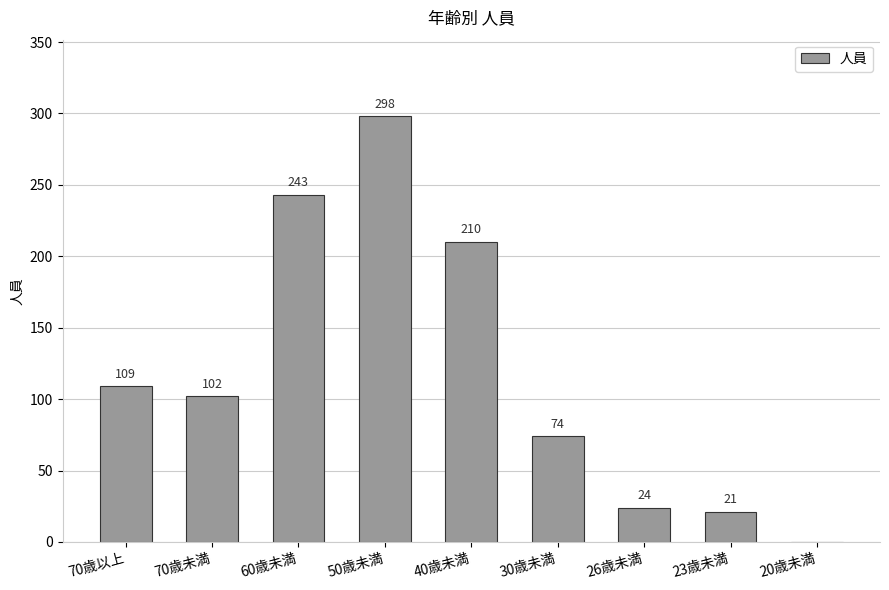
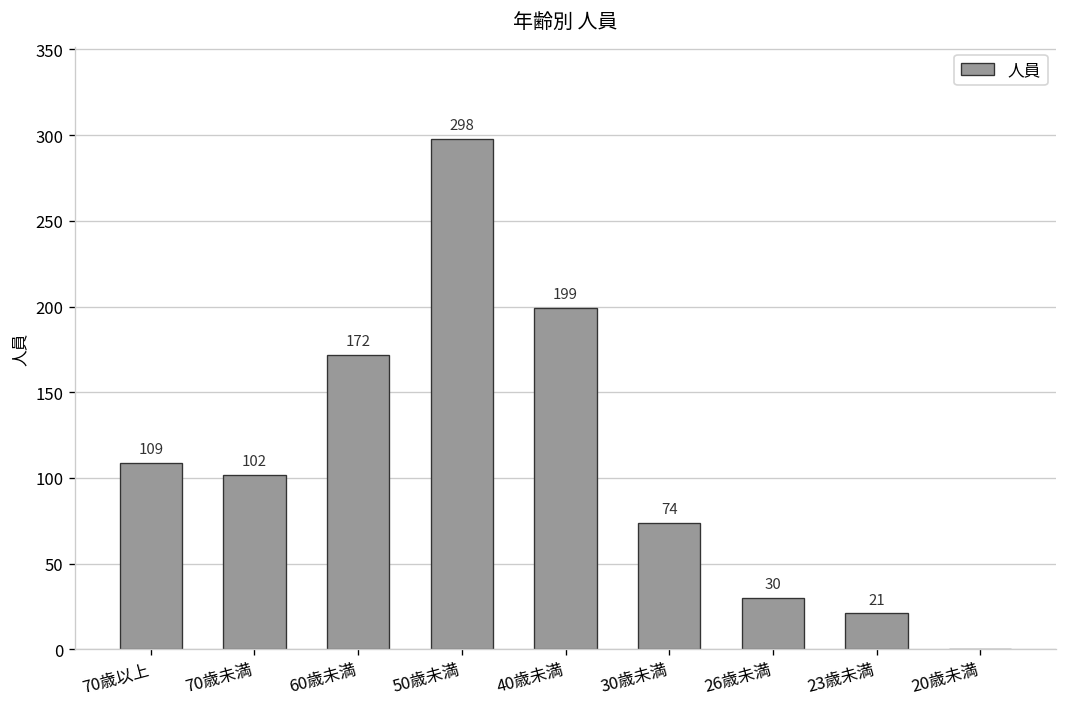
60歳未満: 243 -> 172
40歳未満: 210 -> 199
26歳未満: 24 -> 30
